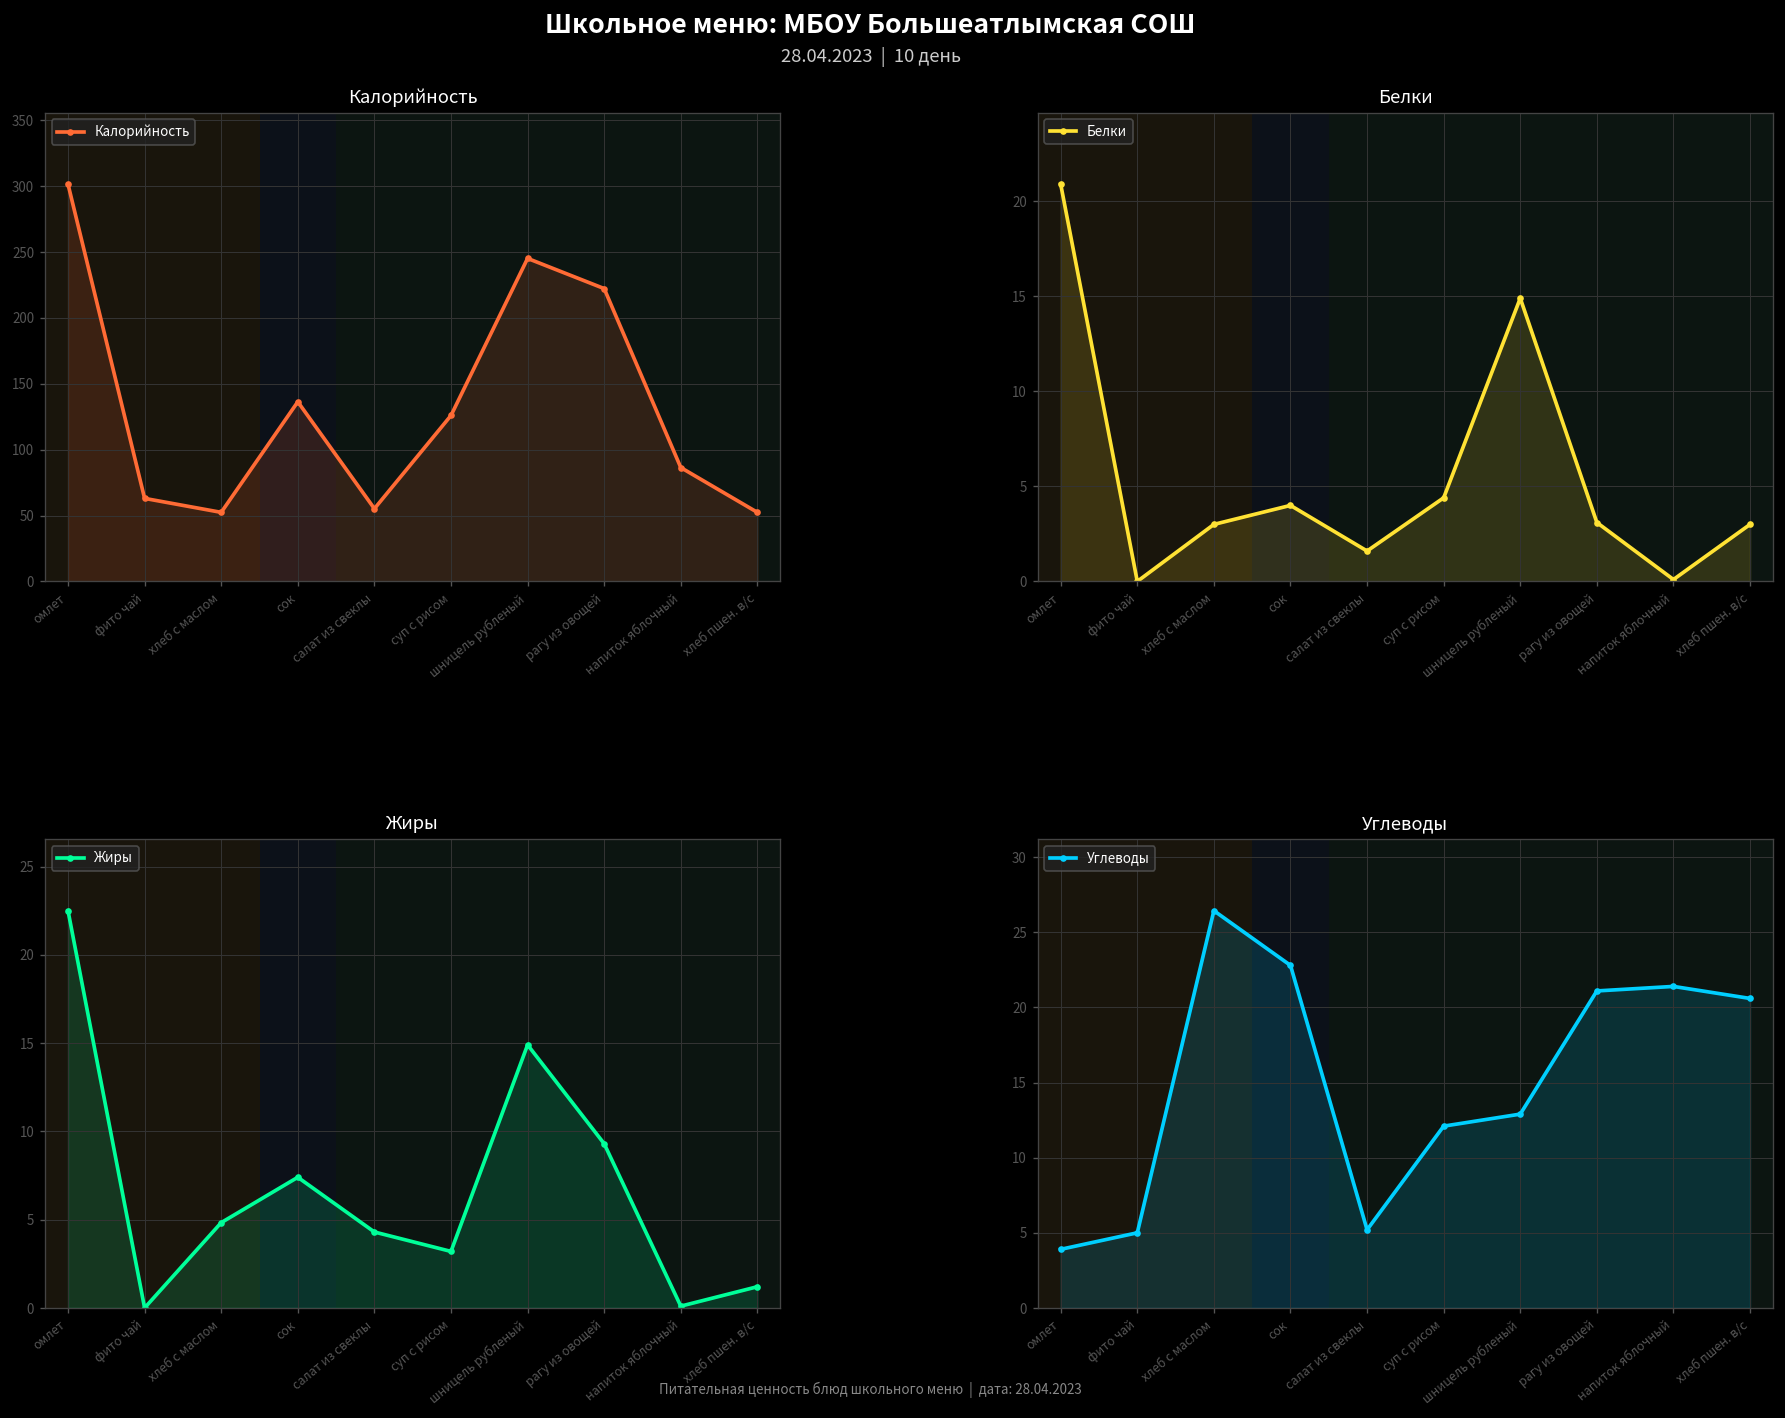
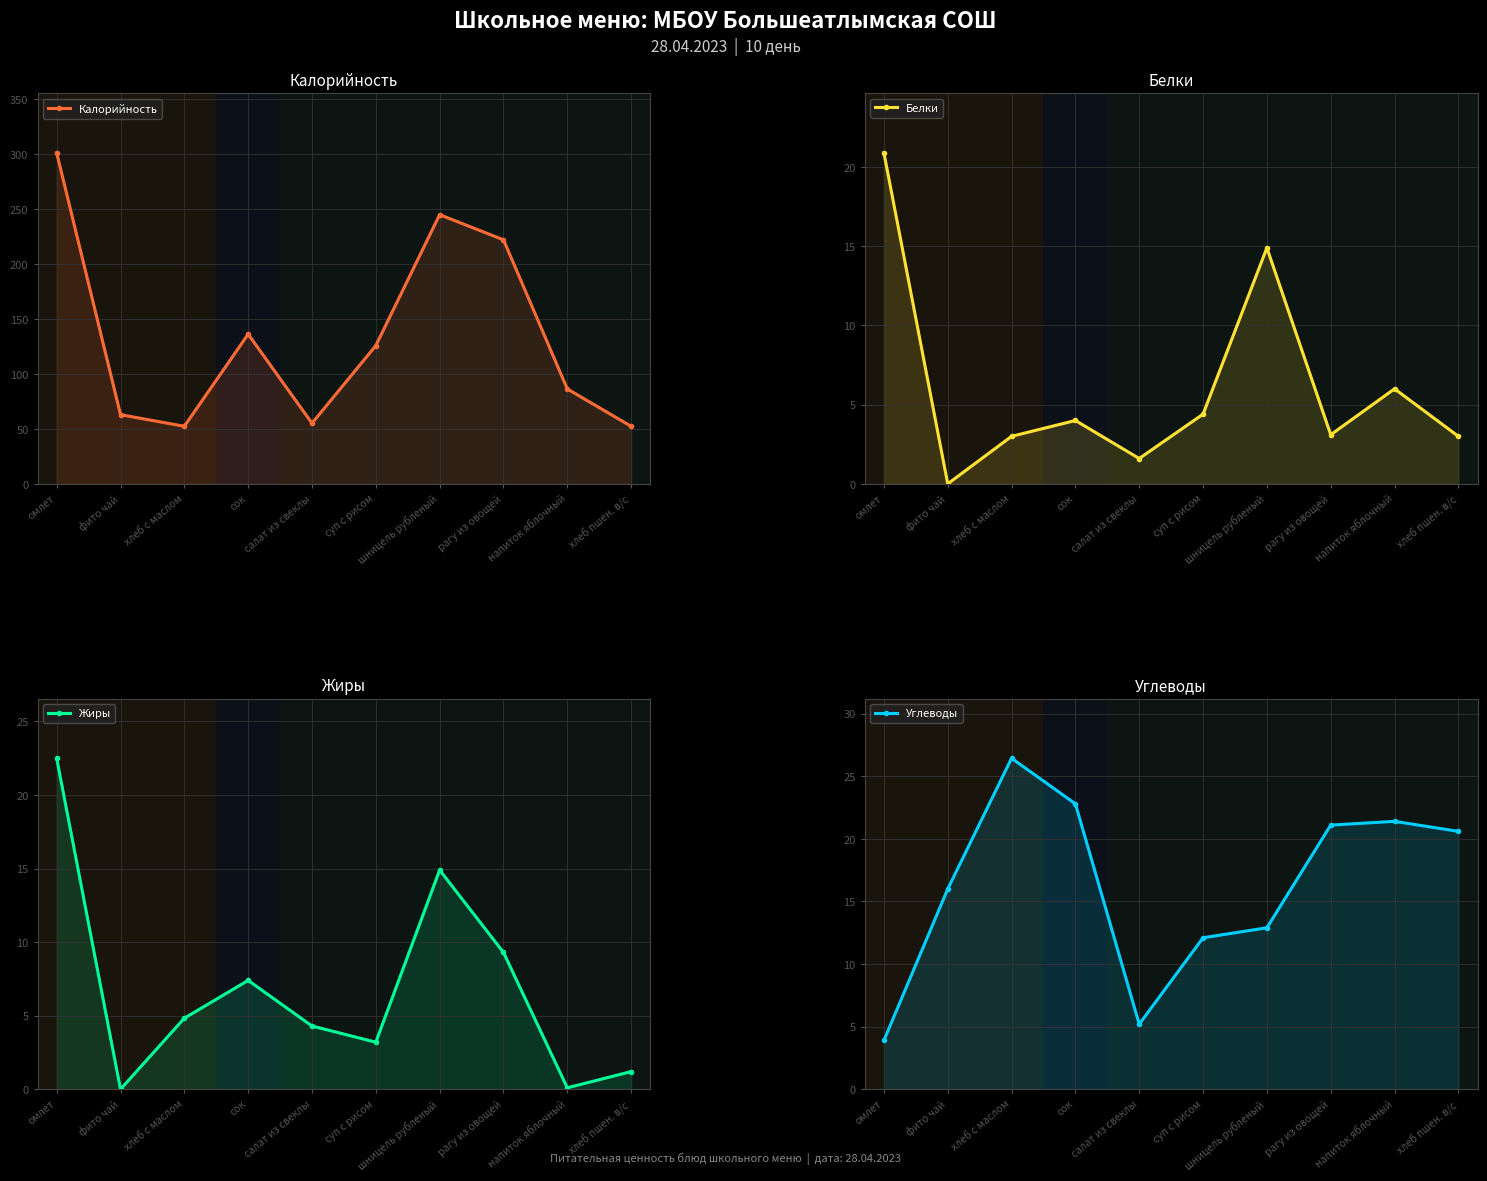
Белки, напиток яблочный: 0.1 -> 6.0
Углеводы, фито чай: 5 -> 16
